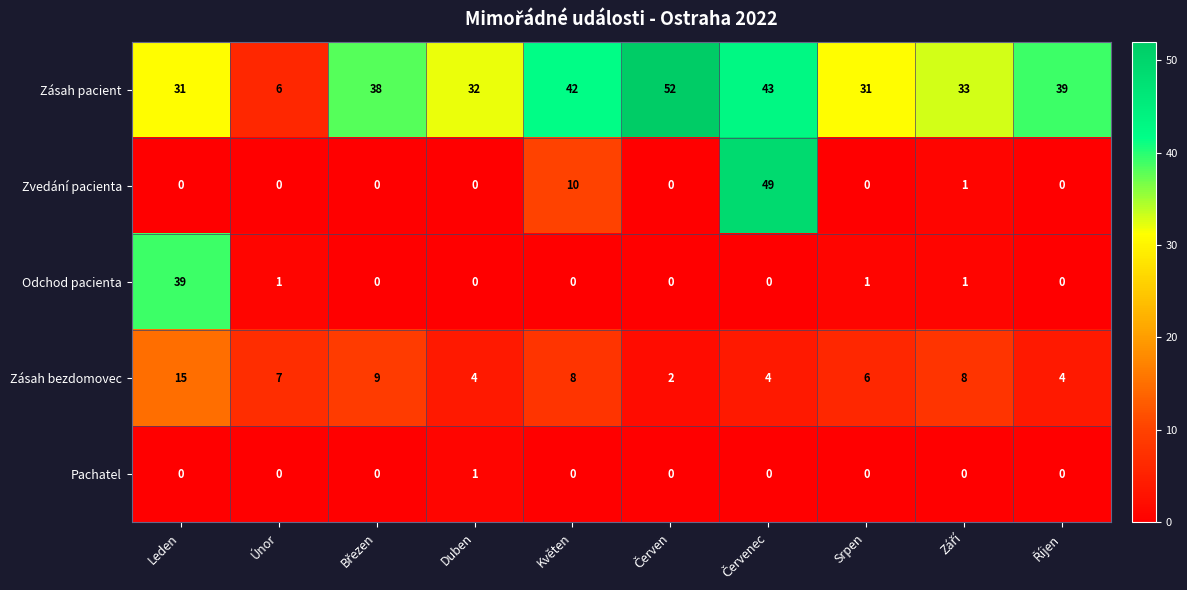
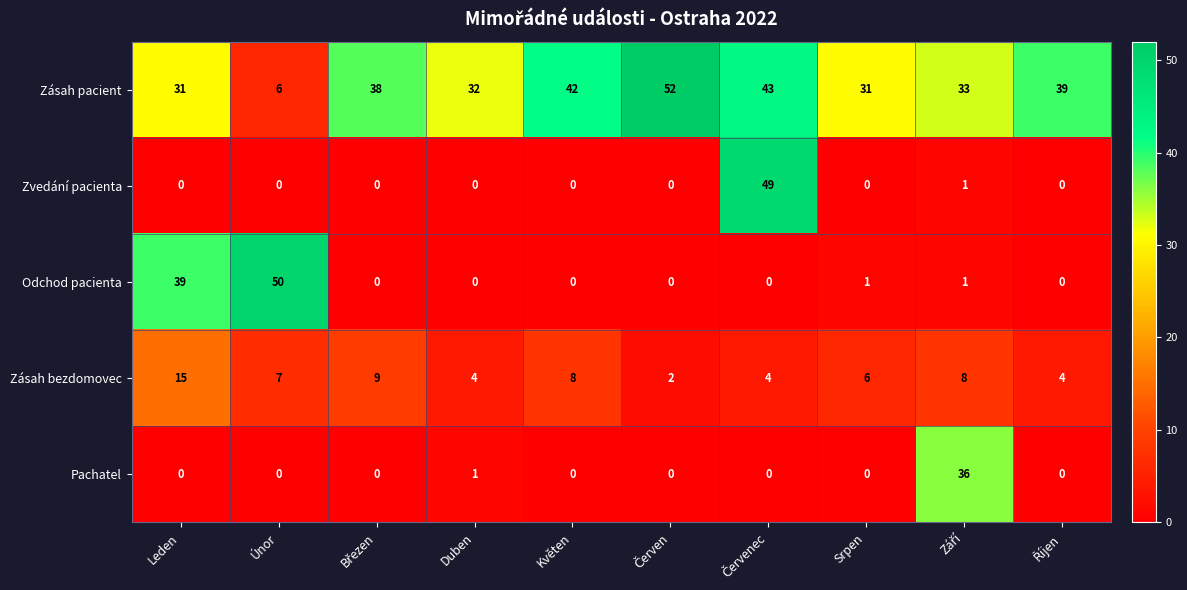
Zvedání pacienta, Květen: 10 -> 0
Odchod pacienta, Únor: 1 -> 50
Pachatel, Září: 0 -> 36
